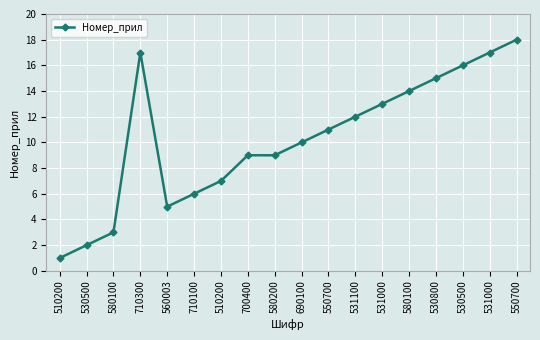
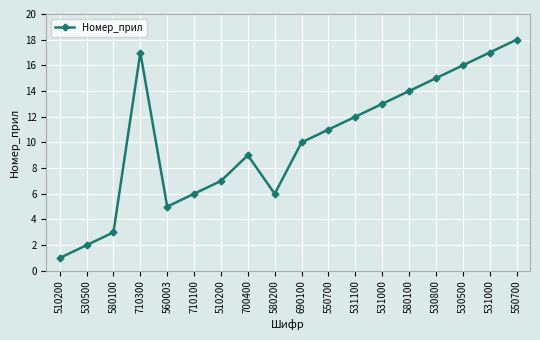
580200: 9 -> 6
